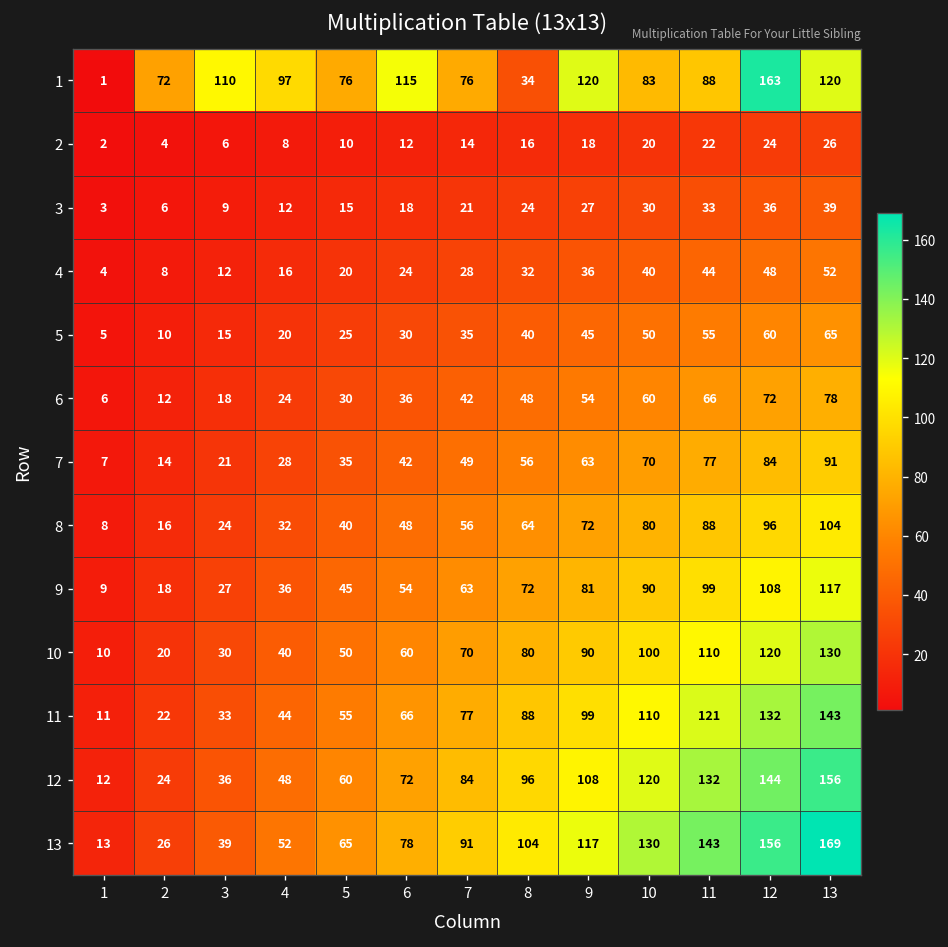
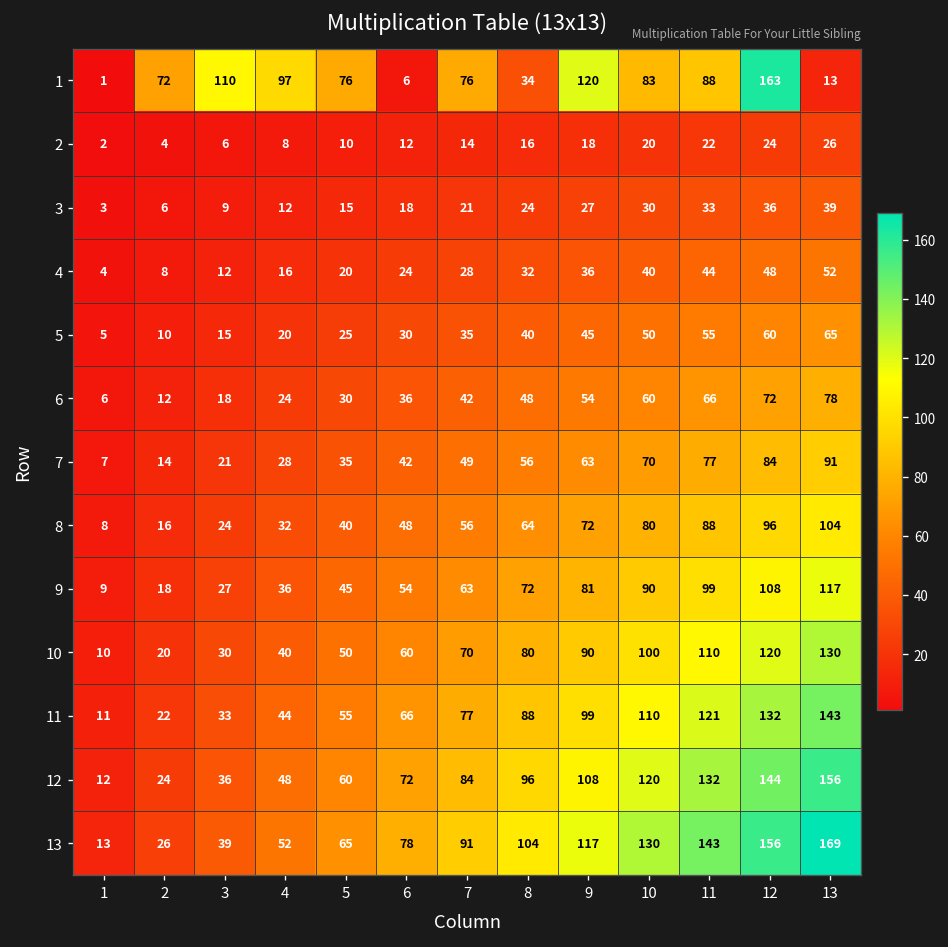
1, 6: 115 -> 6
1, 13: 120 -> 13
